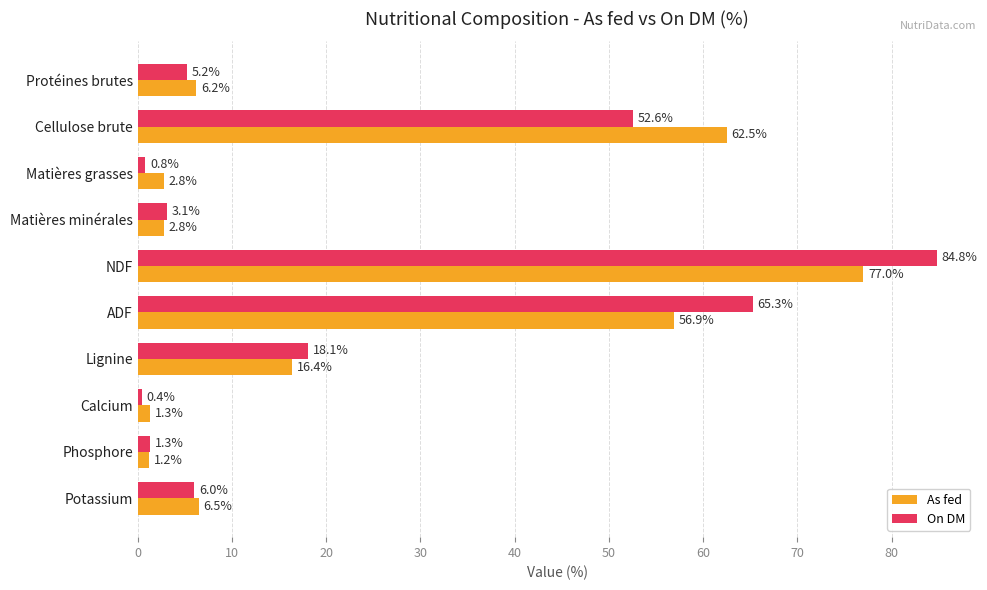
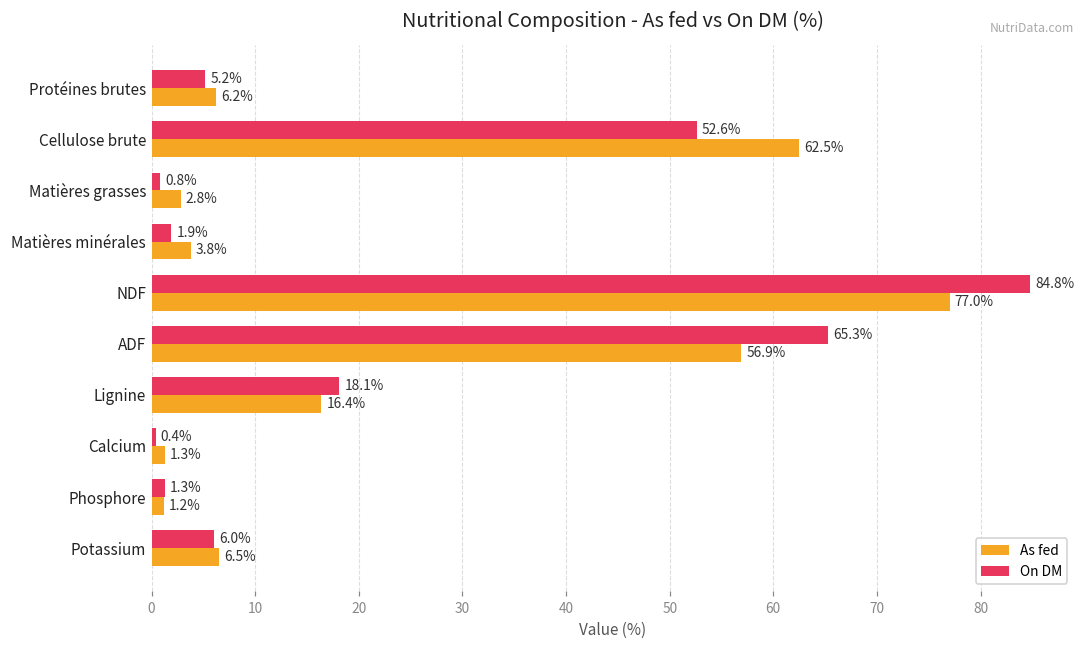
On DM, Matières minérales: 3.1% -> 1.9%
As fed, Matières minérales: 2.8% -> 3.8%
